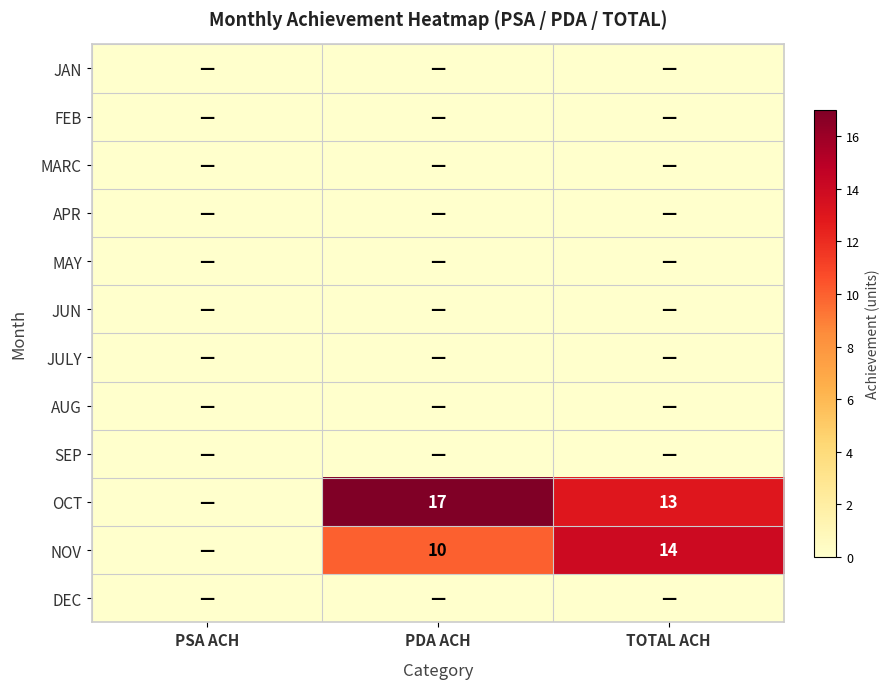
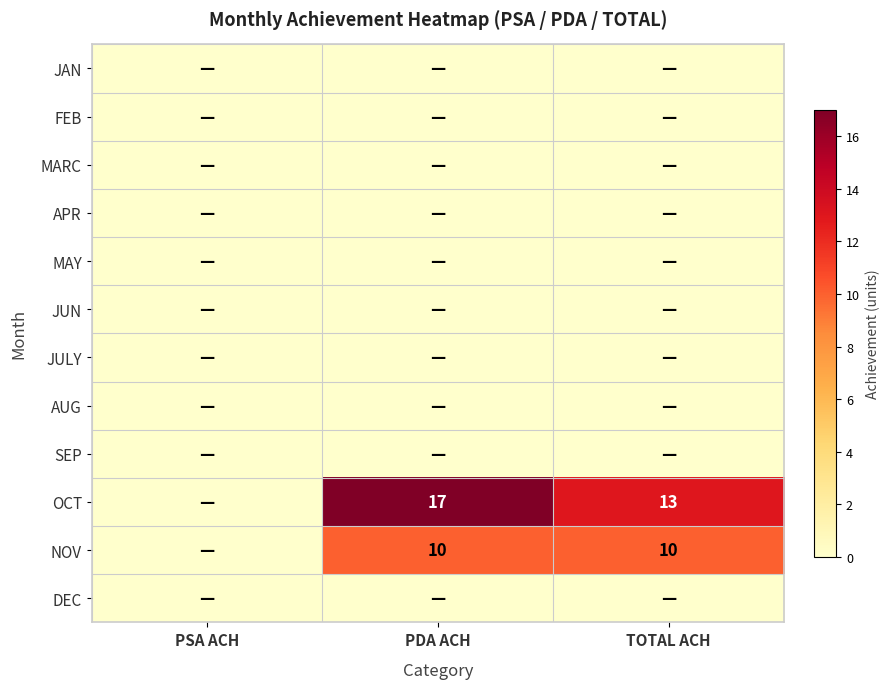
NOV, TOTAL ACH: 14 -> 10
